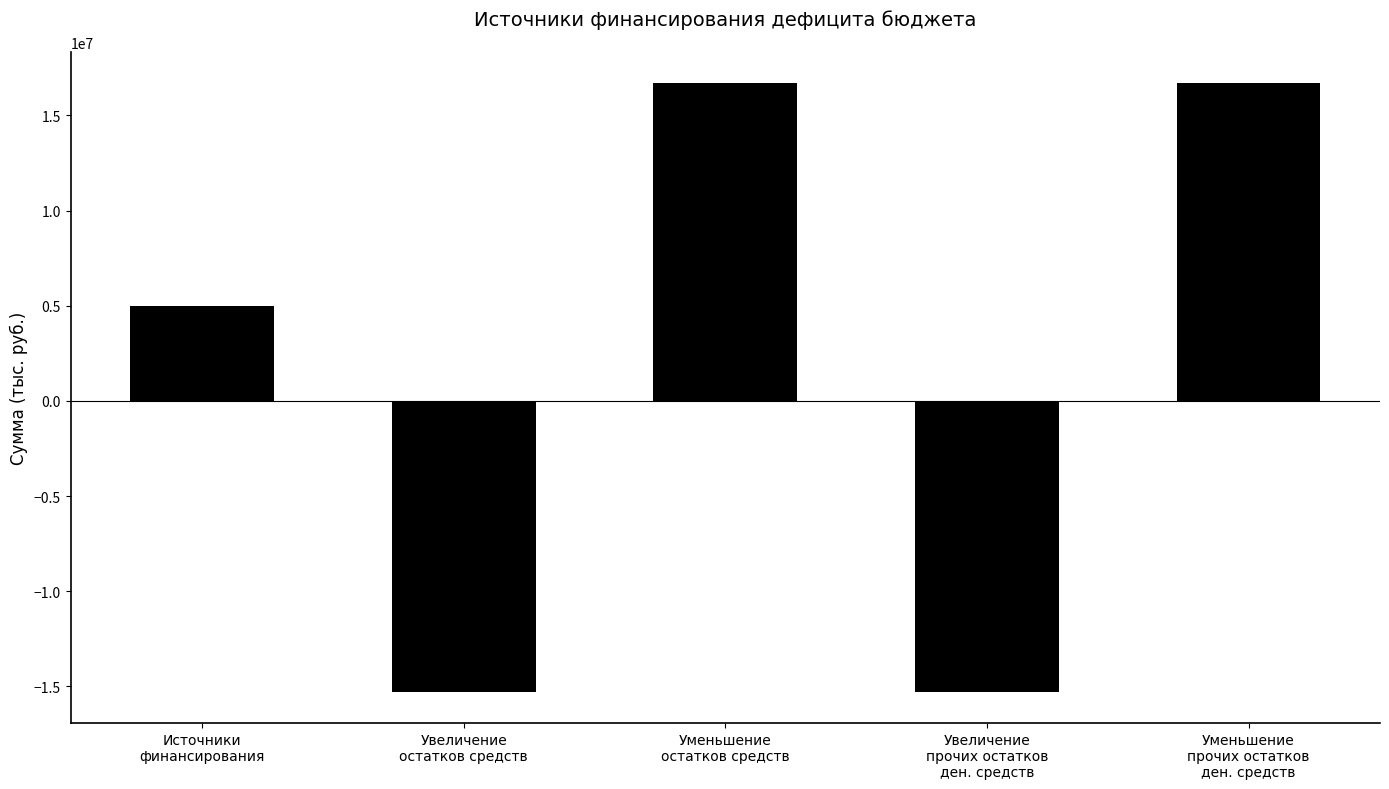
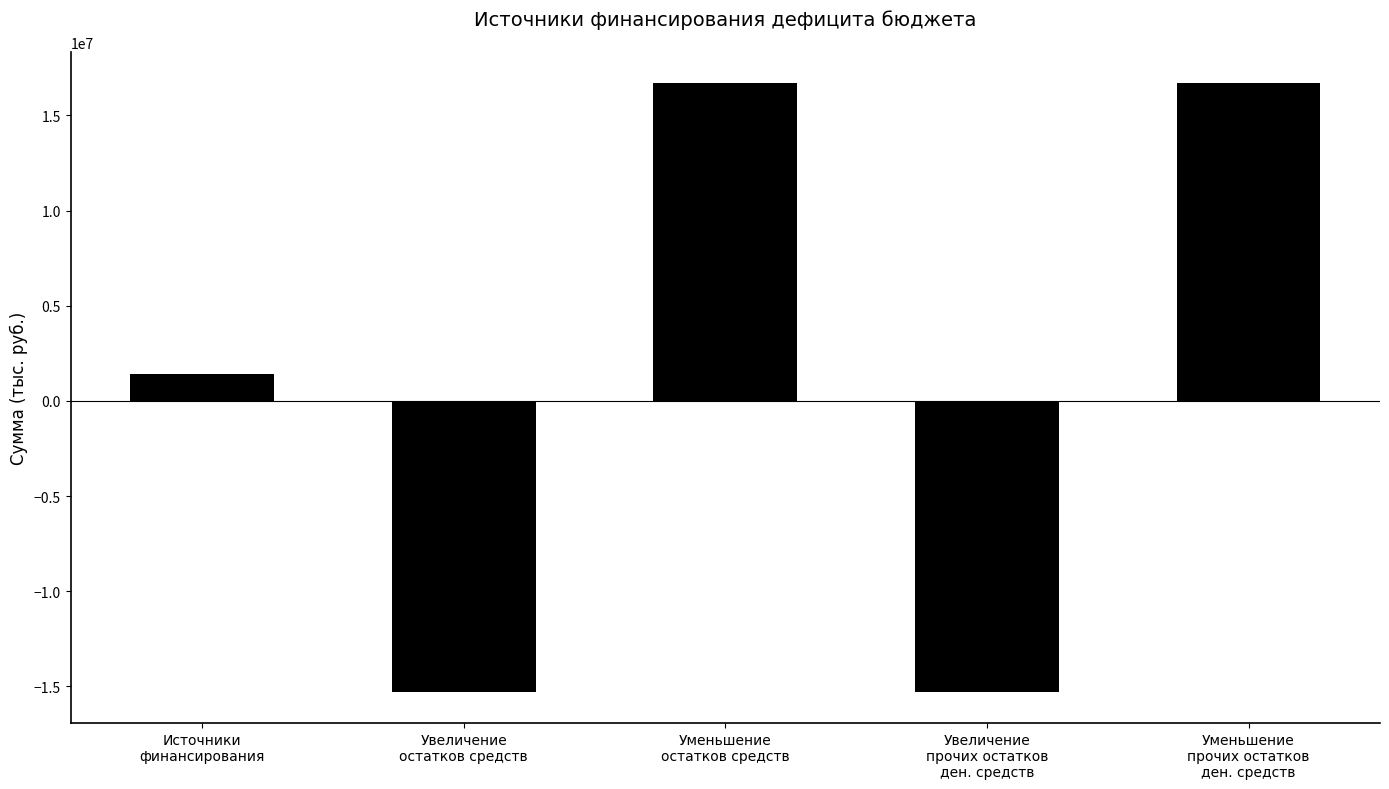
Источники финансирования: 5000000 -> 1400000
